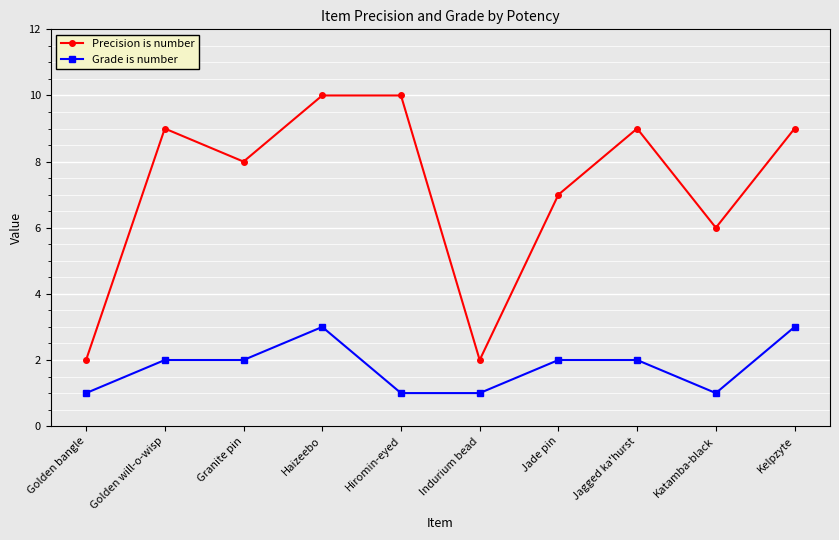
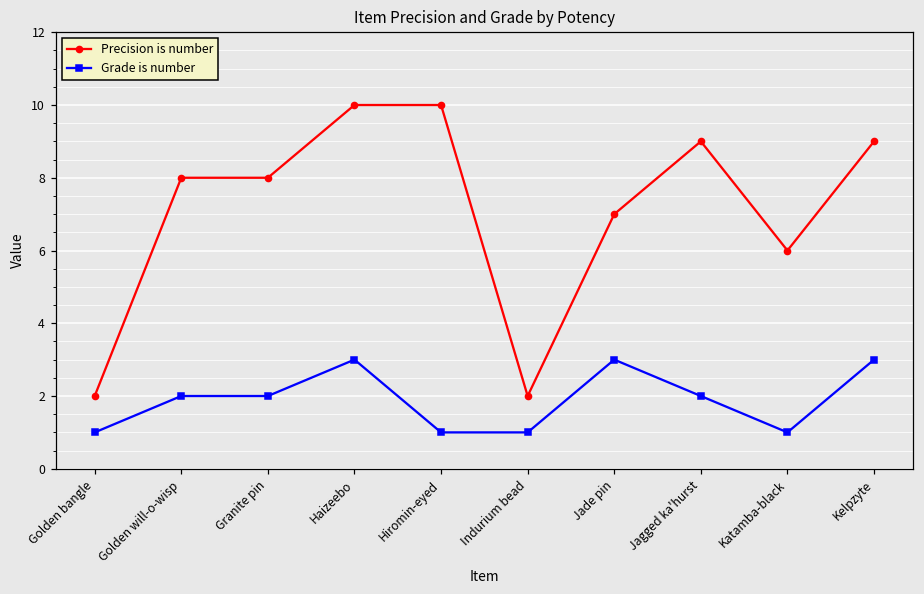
Precision is number, Golden will-o-wisp: 9 -> 8
Grade is number, Jade pin: 2 -> 3
